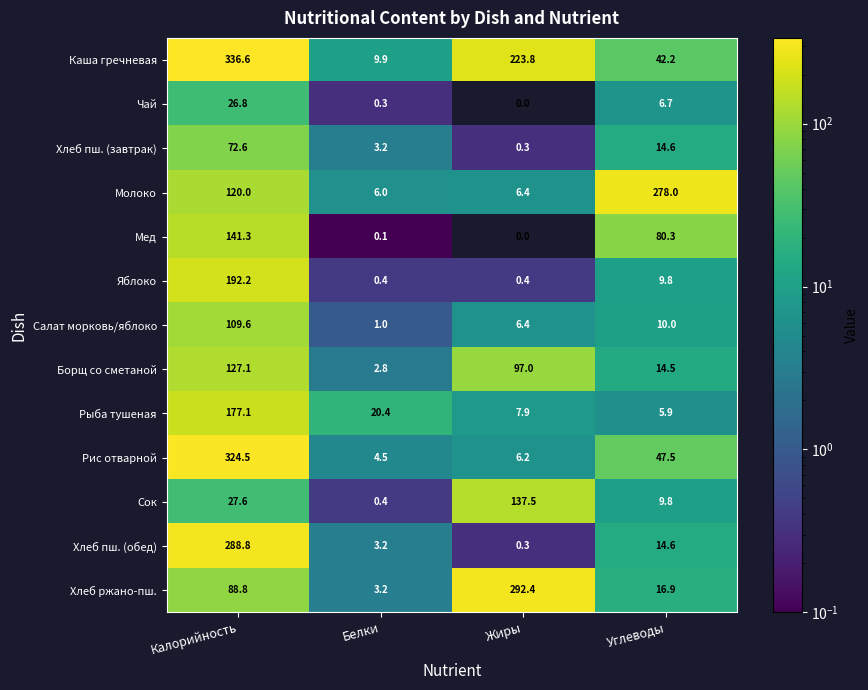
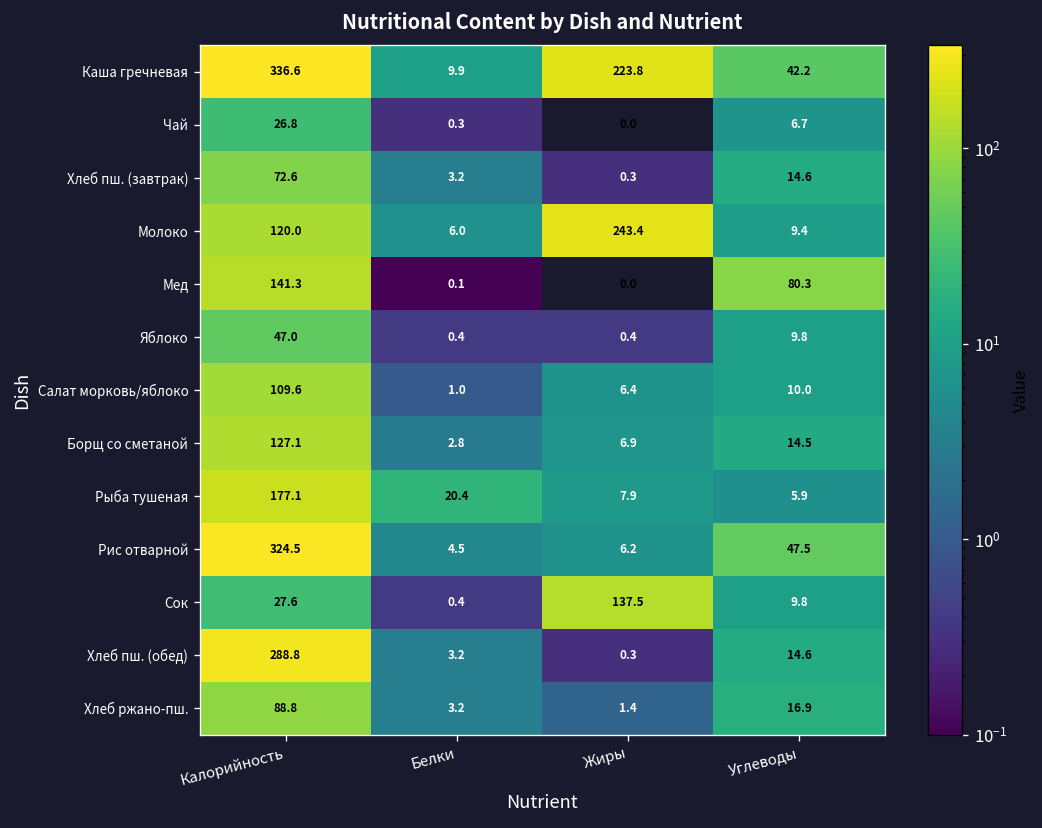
Молоко, Жиры: 6.4 -> 243.4
Молоко, Углеводы: 278.0 -> 9.4
Яблоко, Калорийность: 192.2 -> 47.0
Борщ со сметаной, Жиры: 97.0 -> 6.9
Хлеб ржано-пш., Жиры: 292.4 -> 1.4
